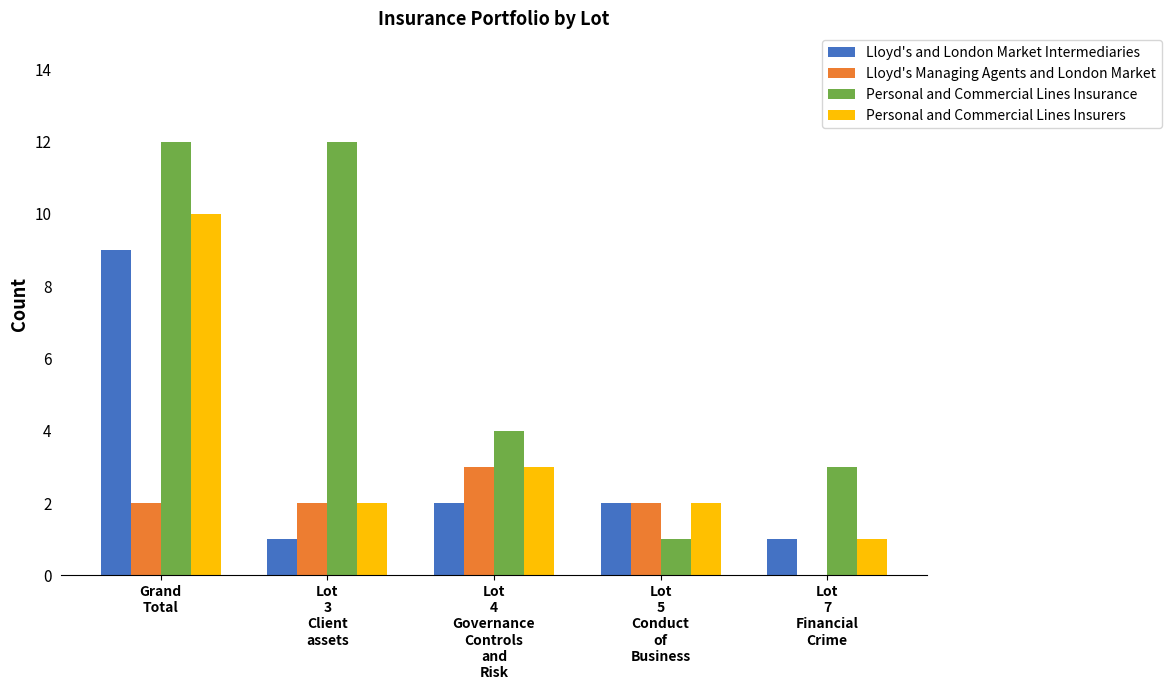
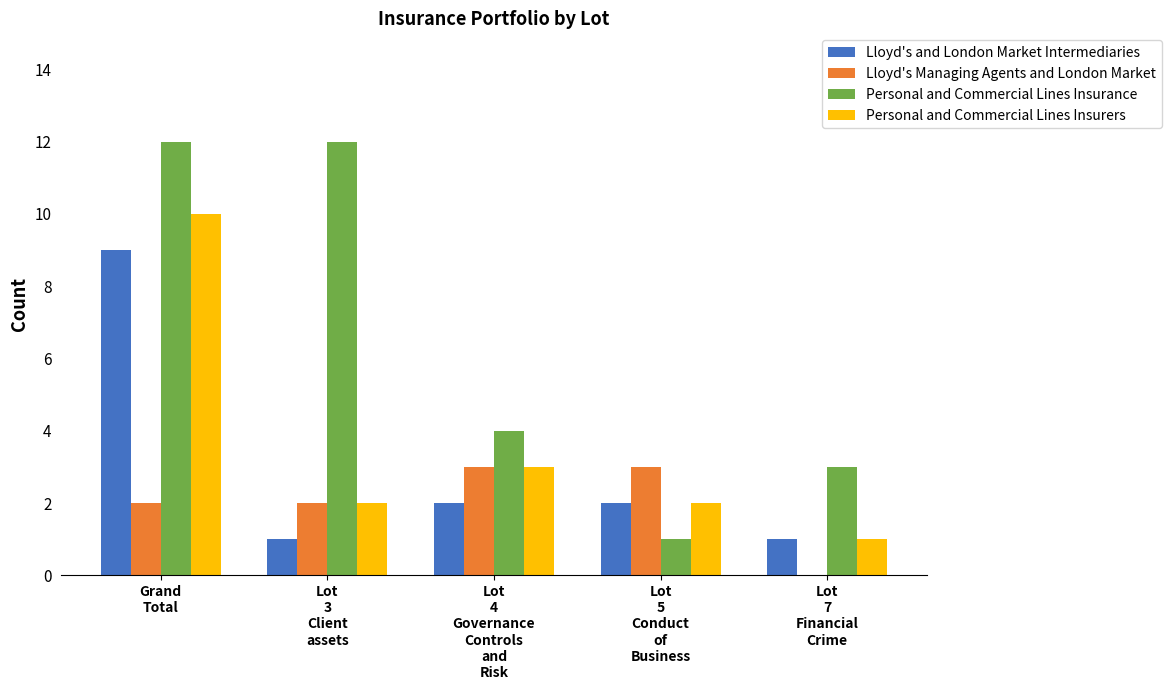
Lloyd's Managing Agents and London Market, Lot 5 Conduct of Business: 2 -> 3
